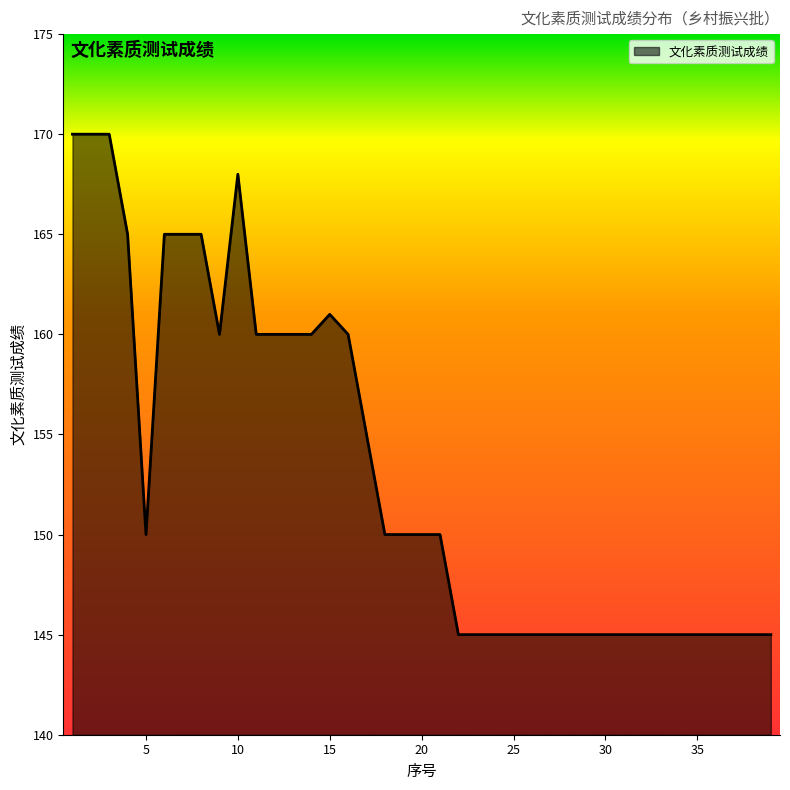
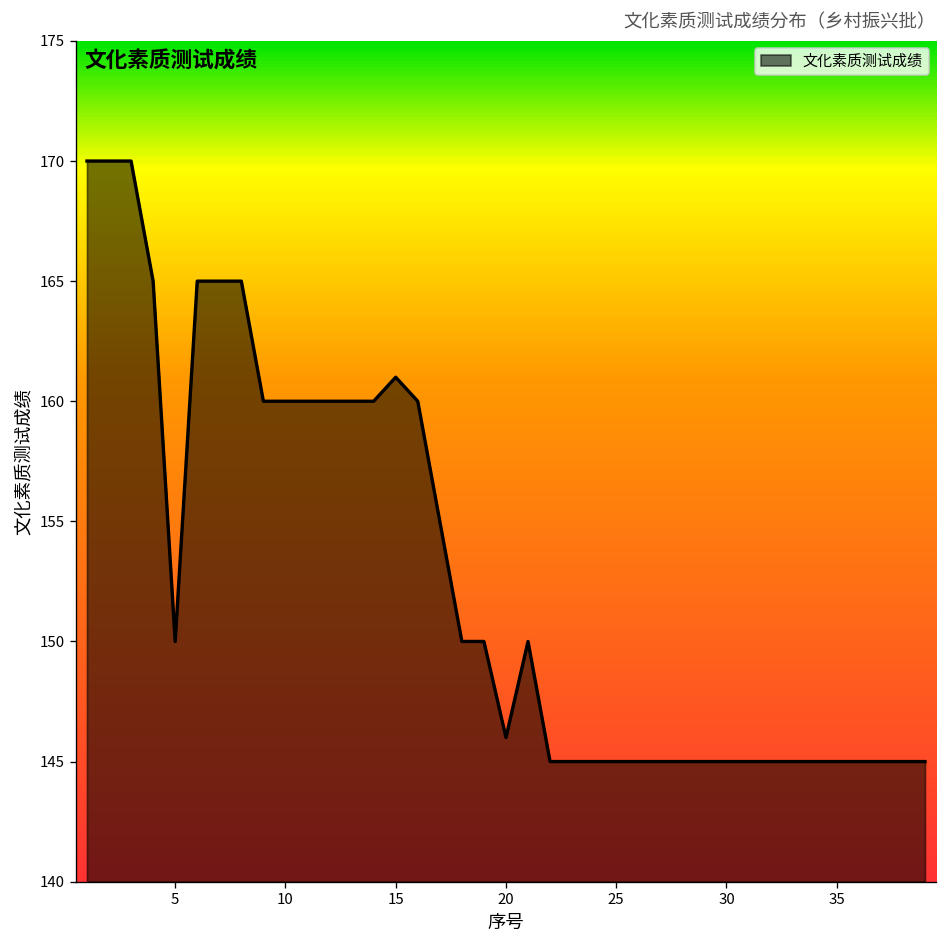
10: 168 -> 160
20: 150 -> 146
